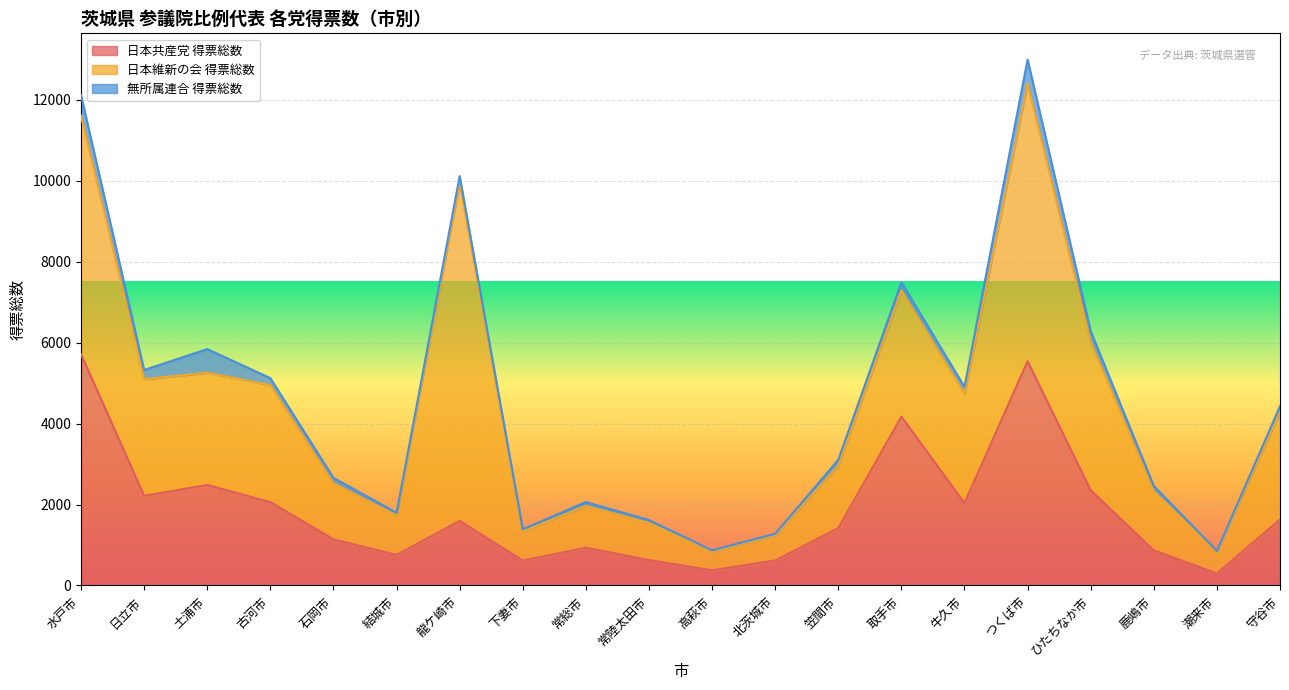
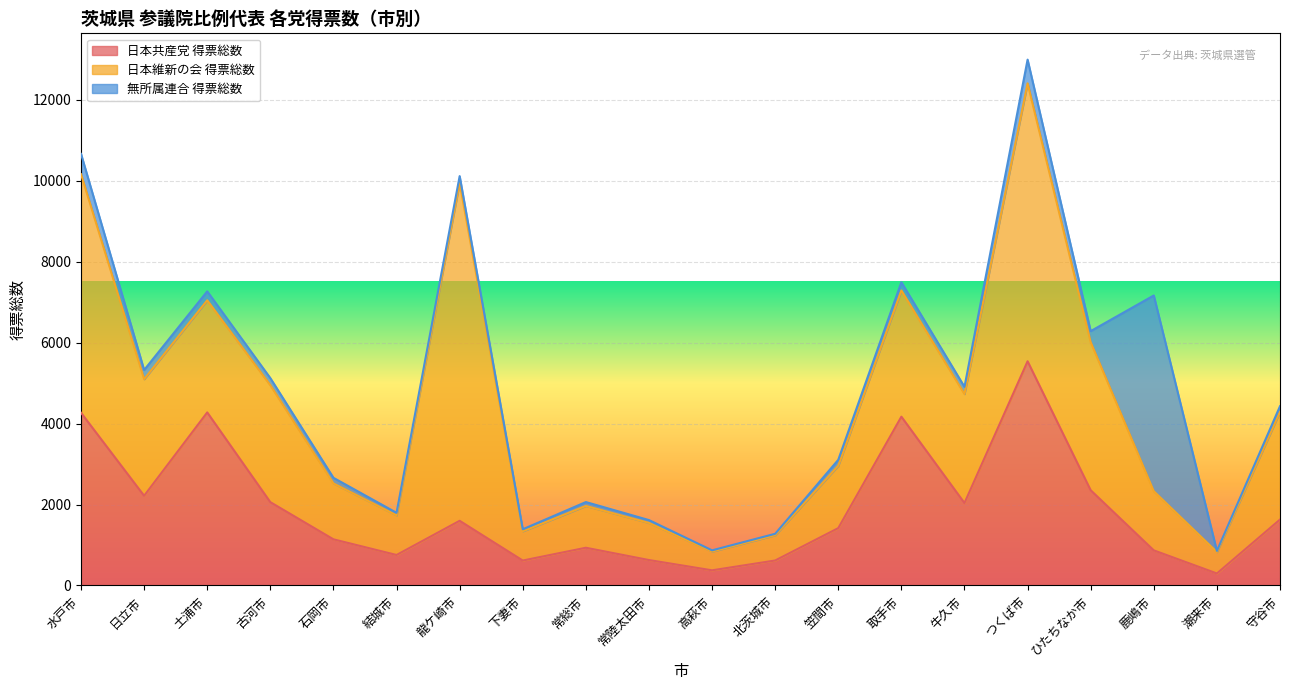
日本共産党 得票総数, 水戸市: 5700 -> 4300
日本共産党 得票総数, 土浦市: 2500 -> 4300
無所属連合 得票総数, 土浦市: 600 -> 200
無所属連合 得票総数, 鹿嶋市: 100 -> 4800
